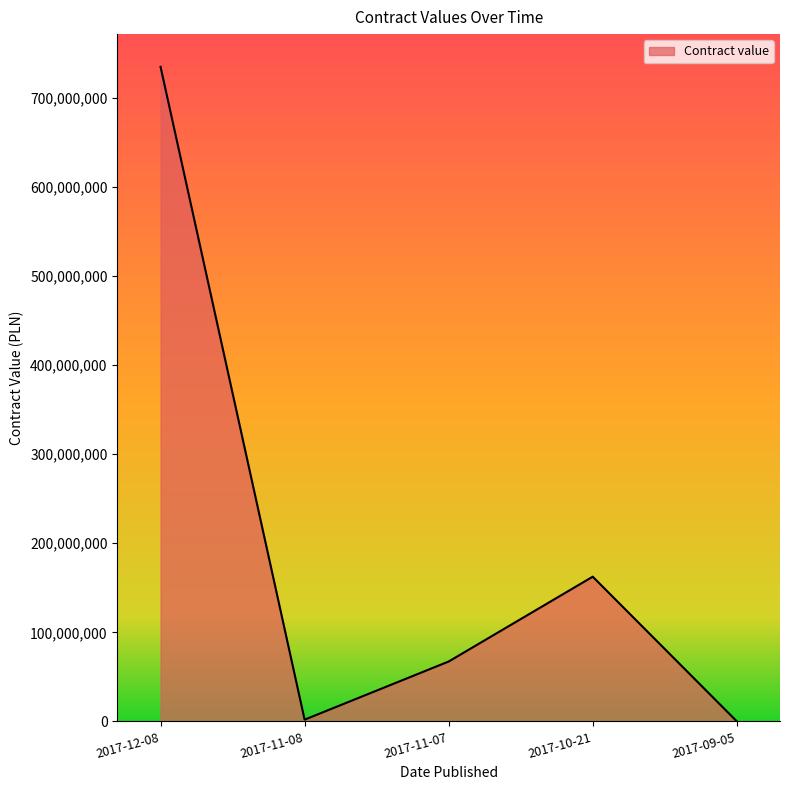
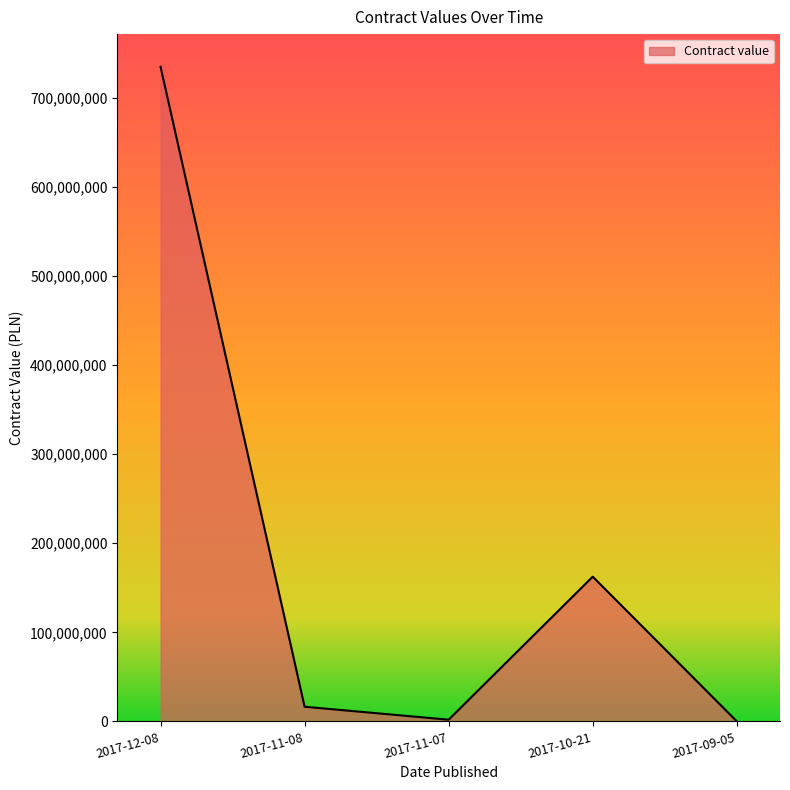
2017-11-08: 0 -> 20,000,000
2017-11-07: 70,000,000 -> 0
